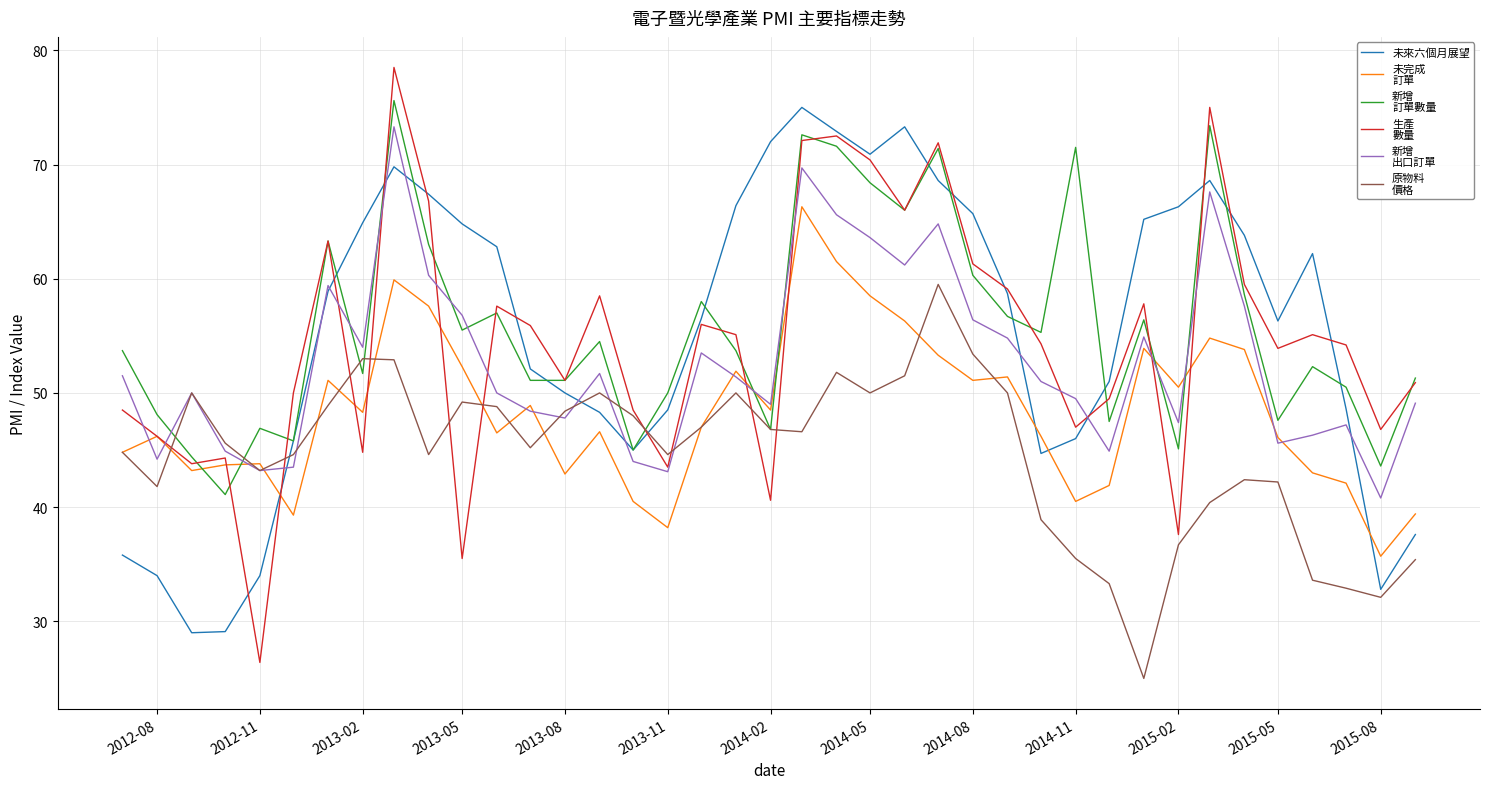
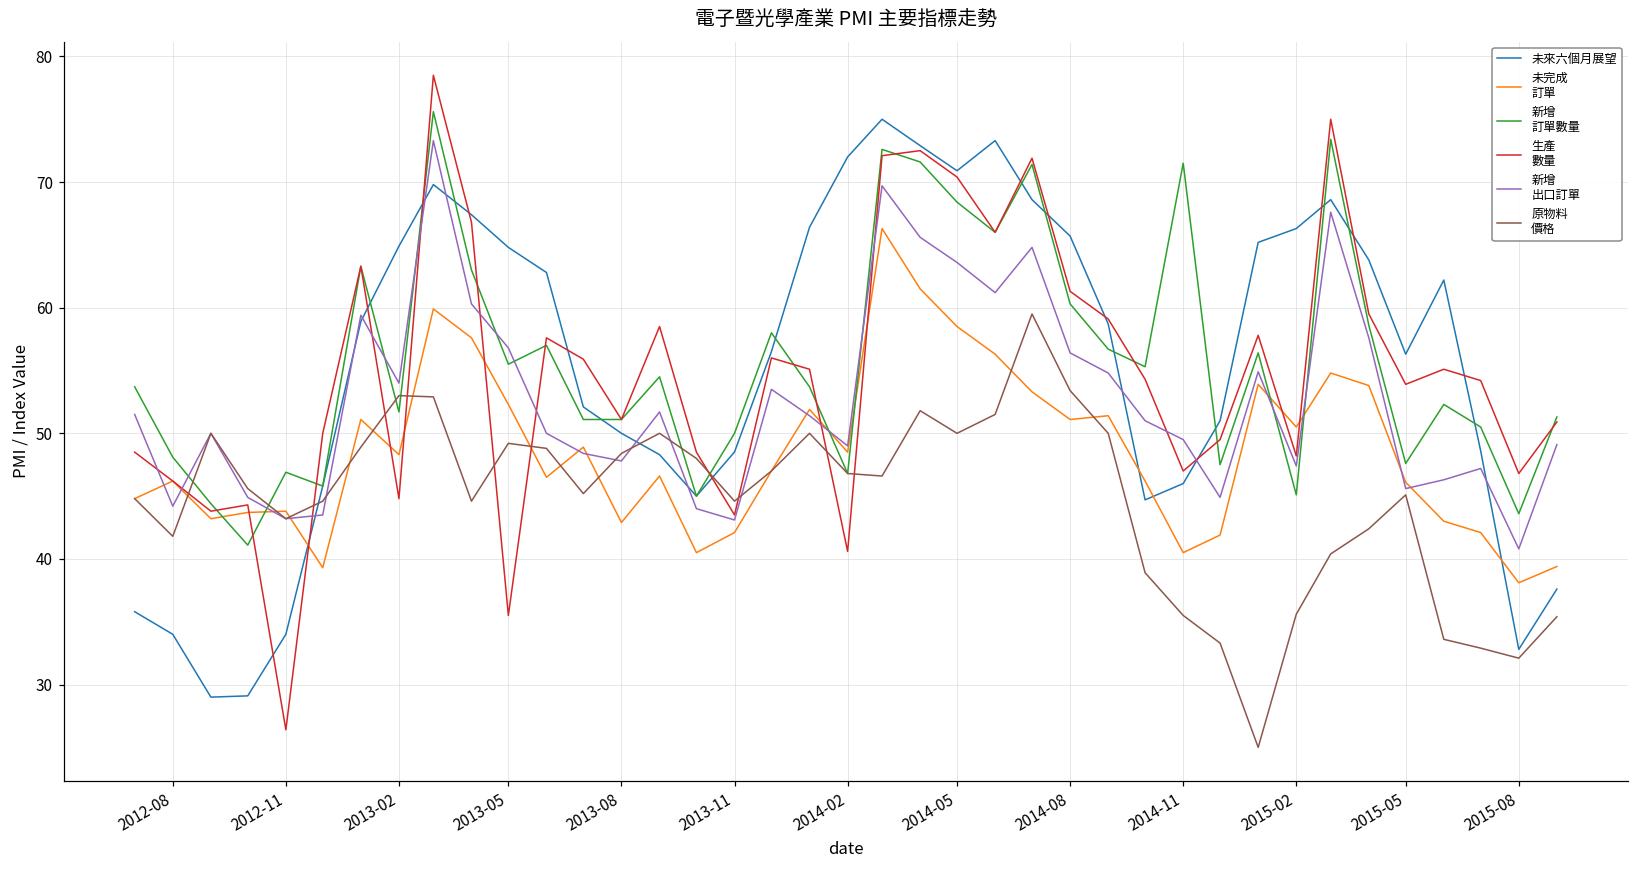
未完成 訂單, 2013-11: 38.2 -> 42.1
生產 數量, 2015-02: 37.6 -> 48.2
原物料 價格, 2015-02: 36.7 -> 35.6
原物料 價格, 2015-05: 42.2 -> 45.1
未完成 訂單, 2015-08: 35.7 -> 38.1
